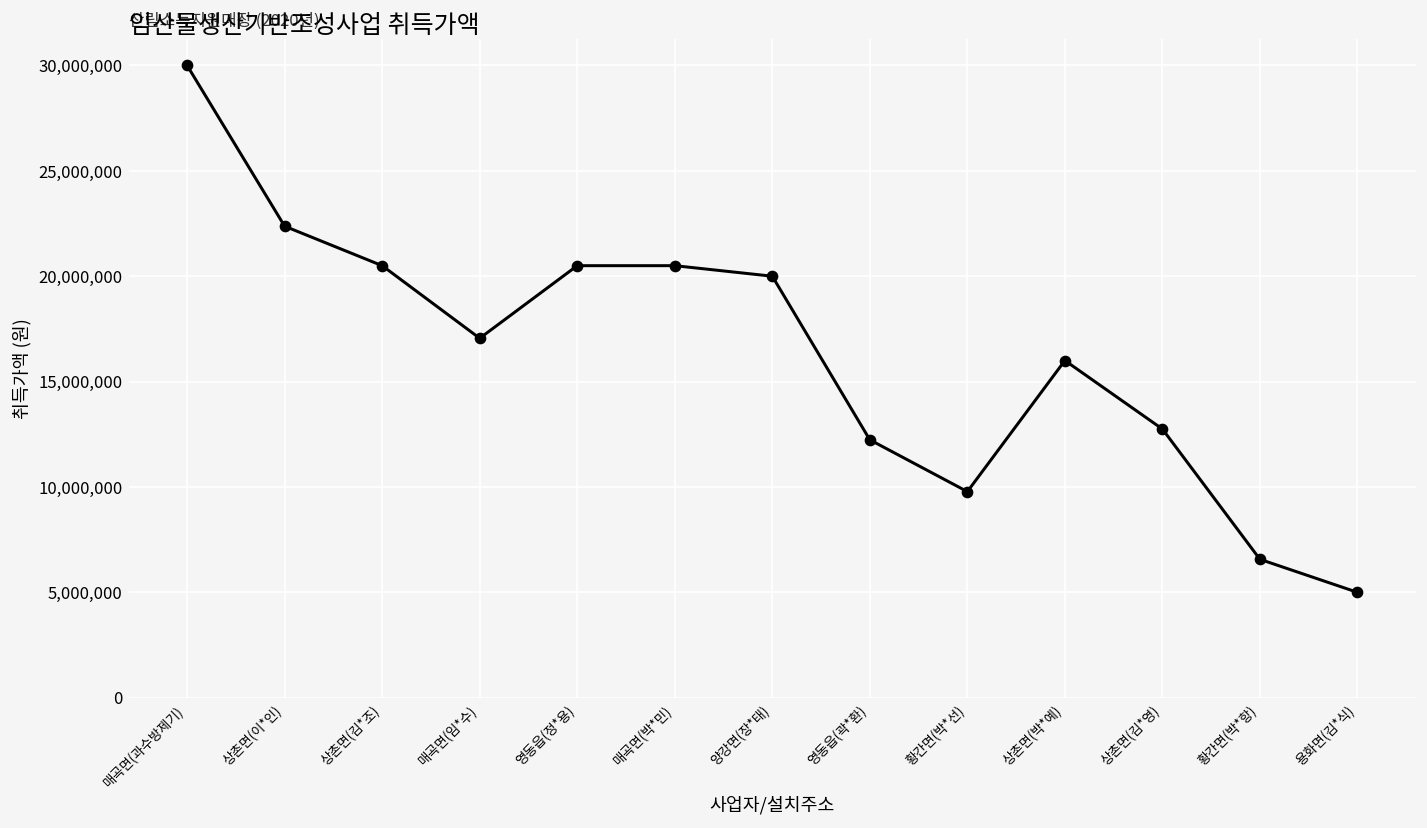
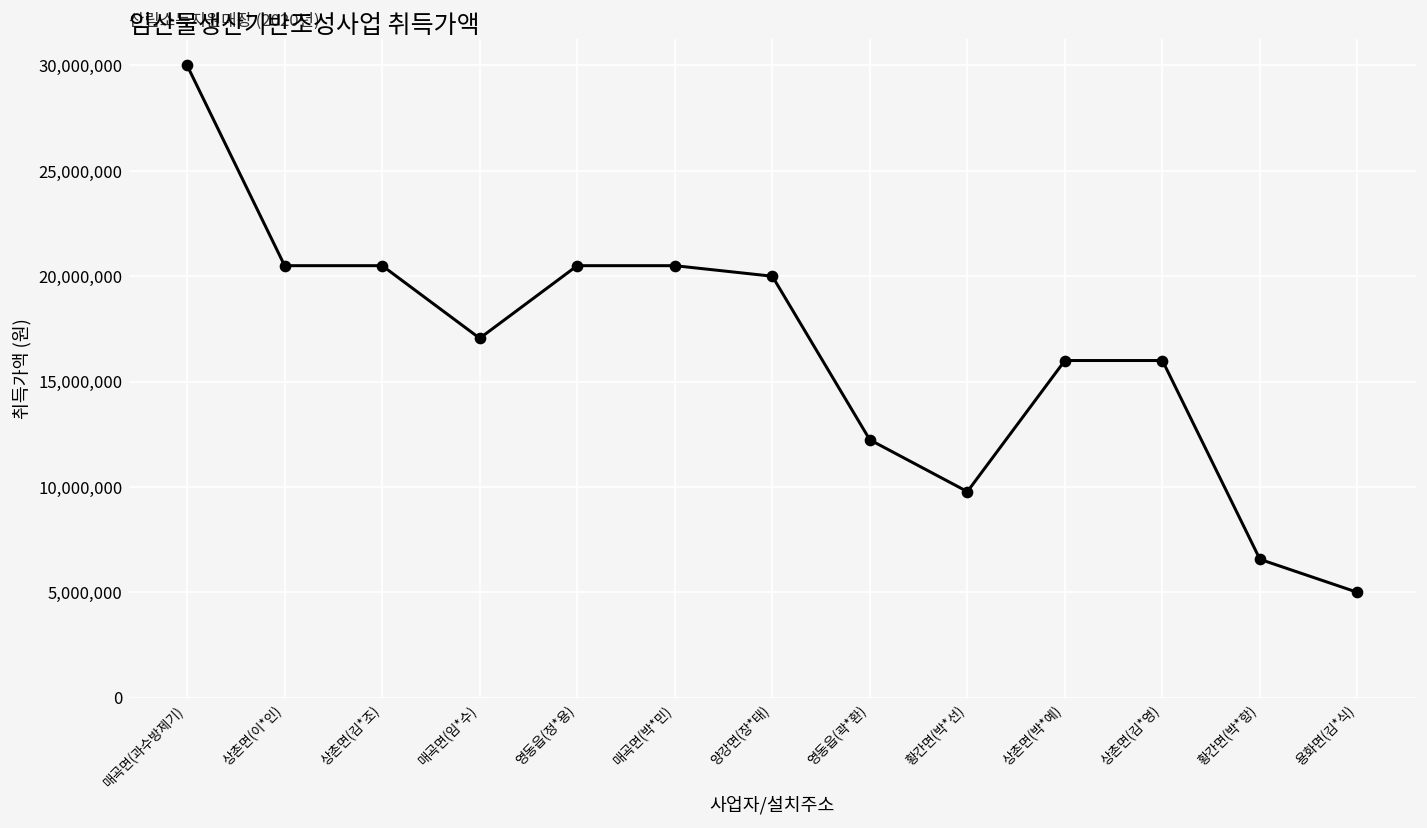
상촌면(이*인): 22,400,000 -> 20,500,000
상촌면(김*영): 12,700,000 -> 16,000,000
